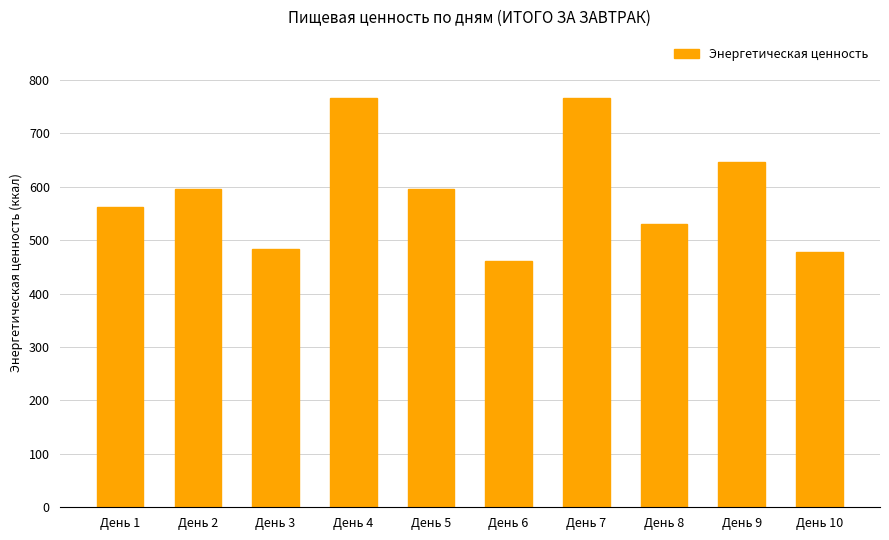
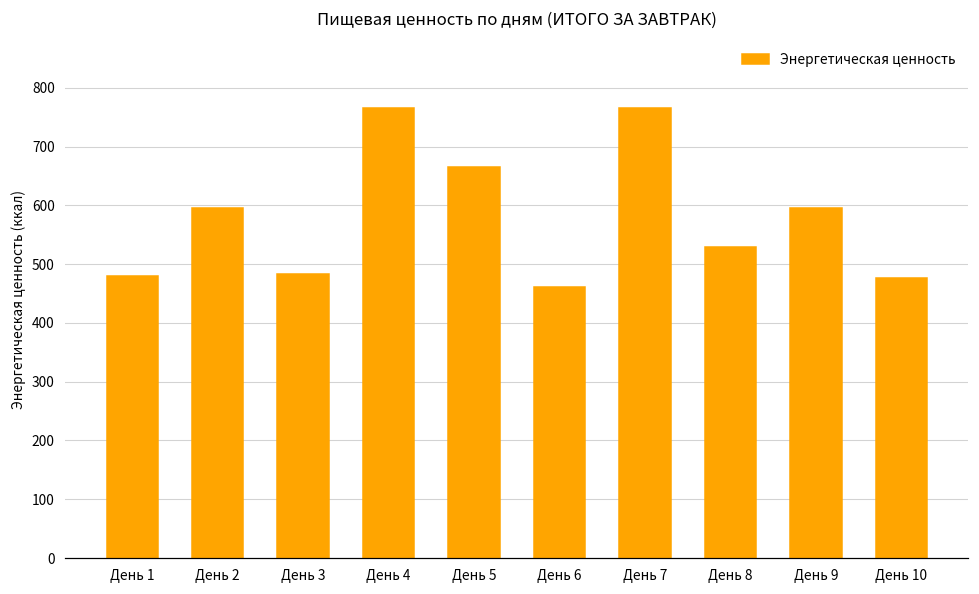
День 1: 560 -> 480
День 5: 600 -> 660
День 9: 650 -> 600
